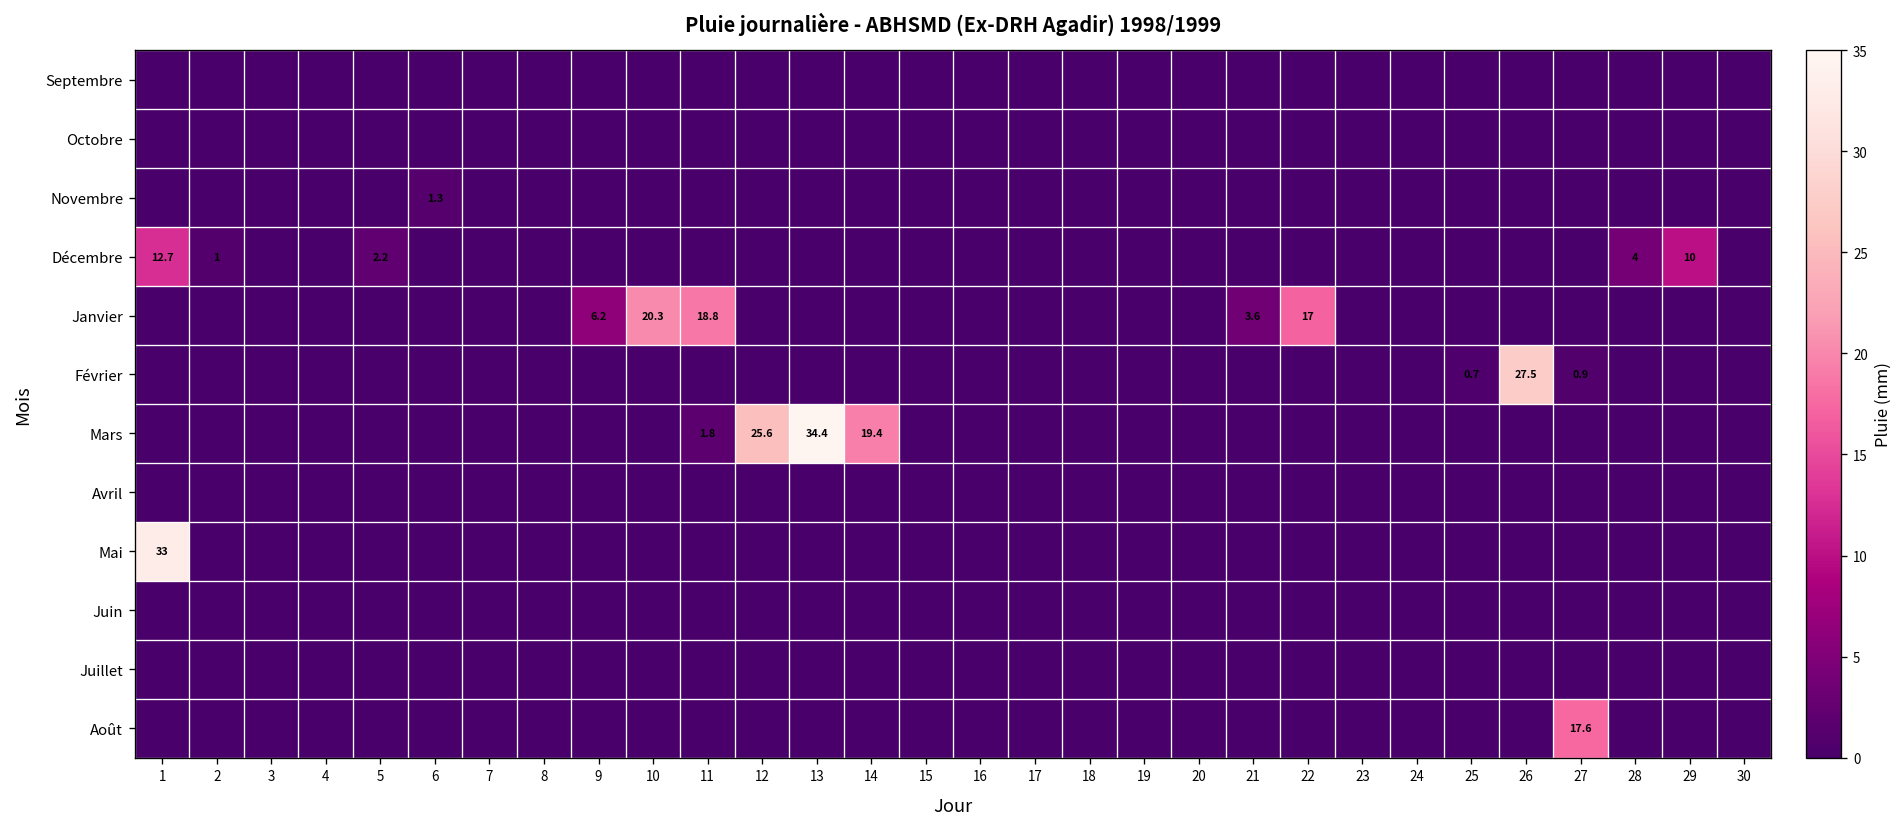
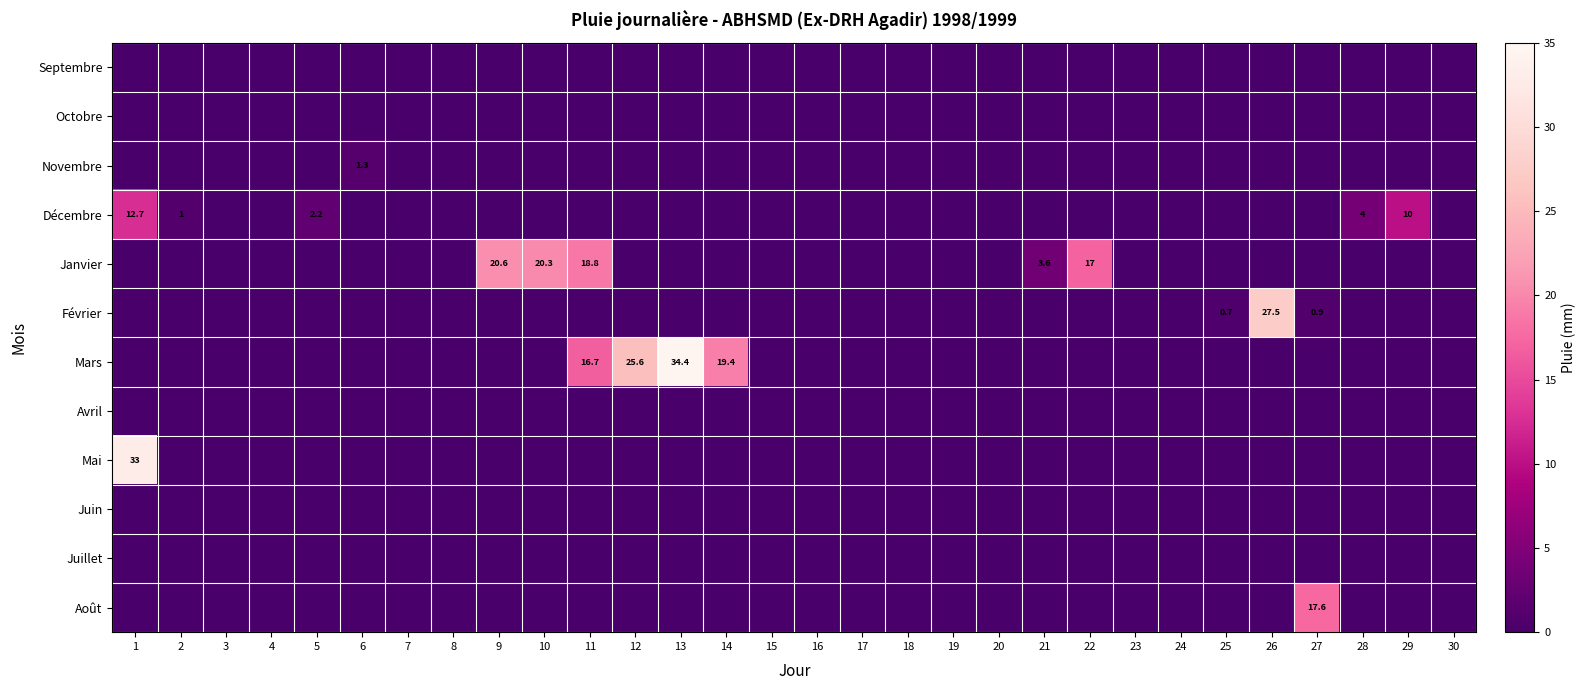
Janvier, 9: 6.2 -> 20.6
Mars, 11: 1.8 -> 16.7
